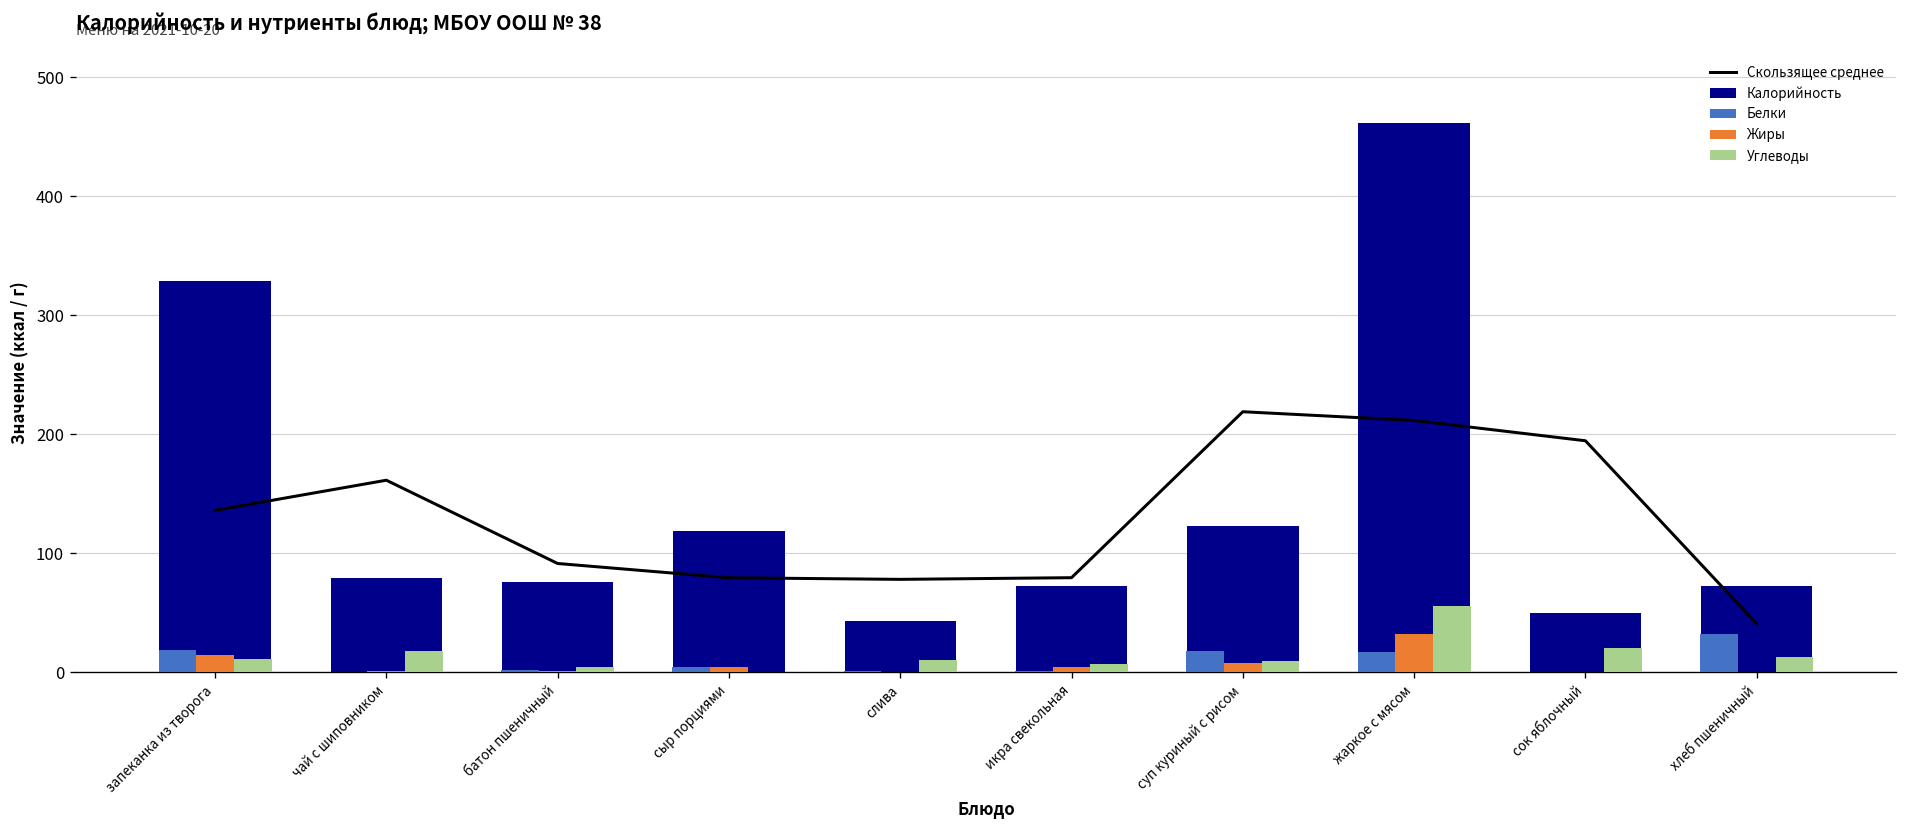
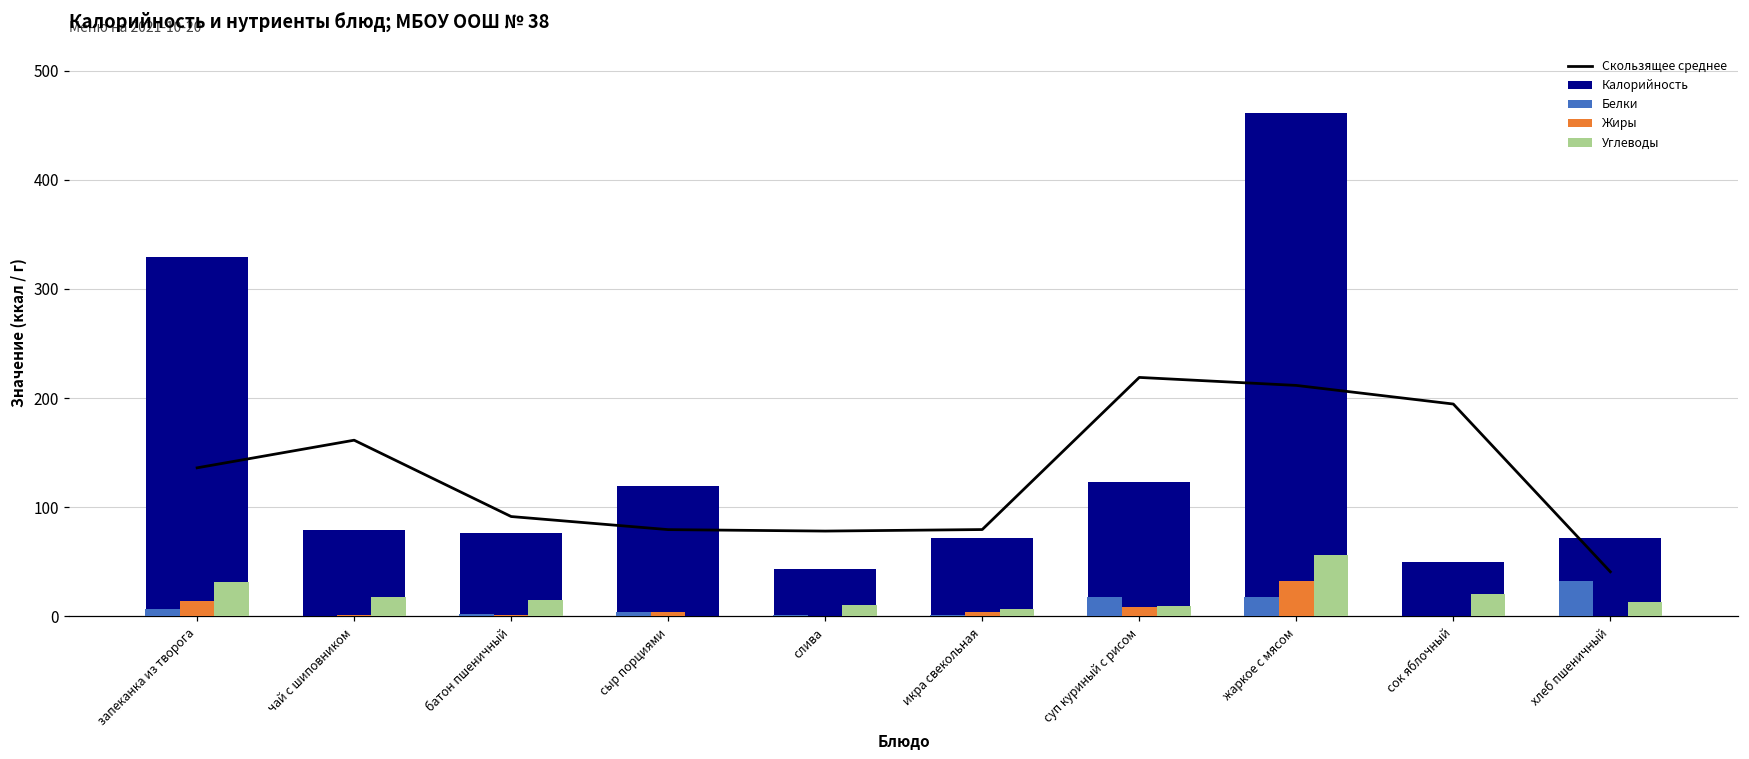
Белки, запеканка из творога: 20 -> 10
Углеводы, запеканка из творога: 10 -> 30
Углеводы, батон пшеничный: 0 -> 20
